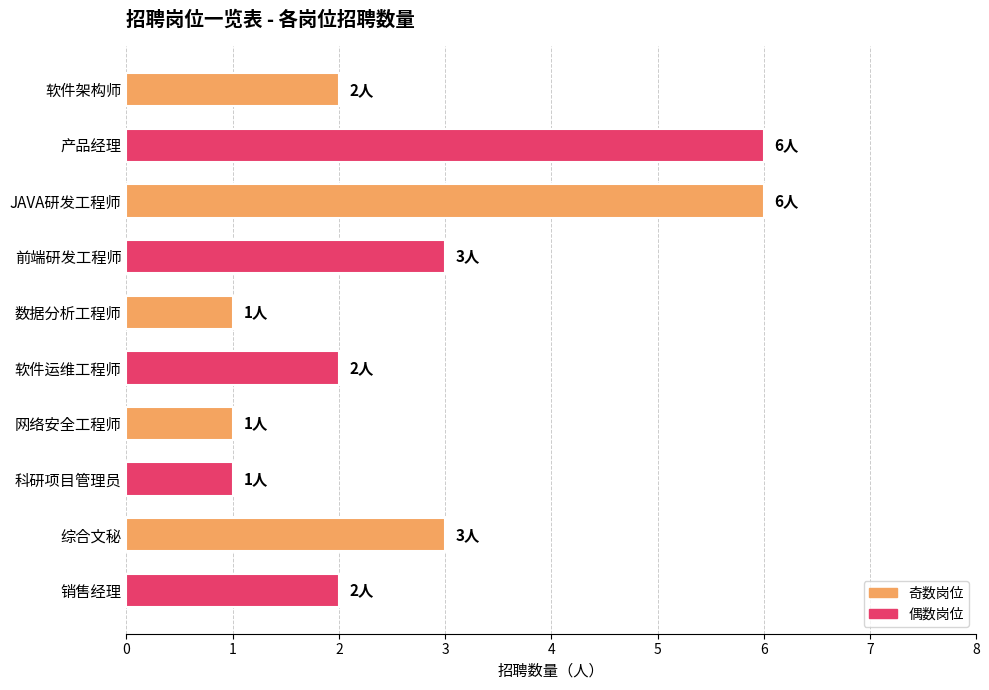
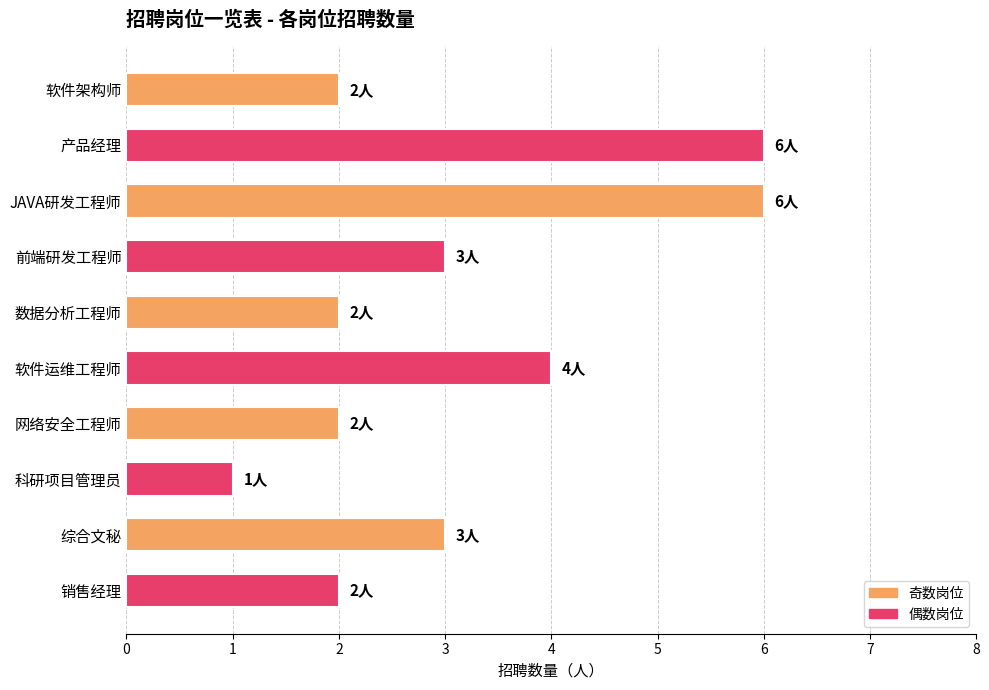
数据分析工程师: 1人 -> 2人
软件运维工程师: 2人 -> 4人
网络安全工程师: 1人 -> 2人
